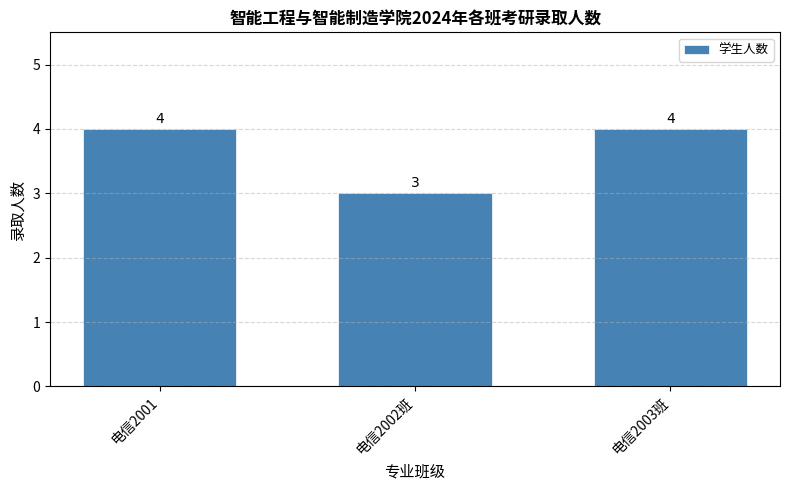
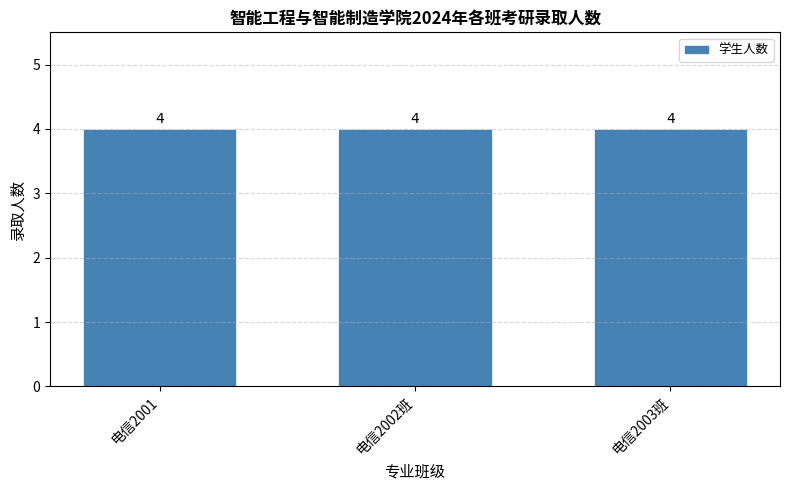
电信2002班: 3 -> 4
